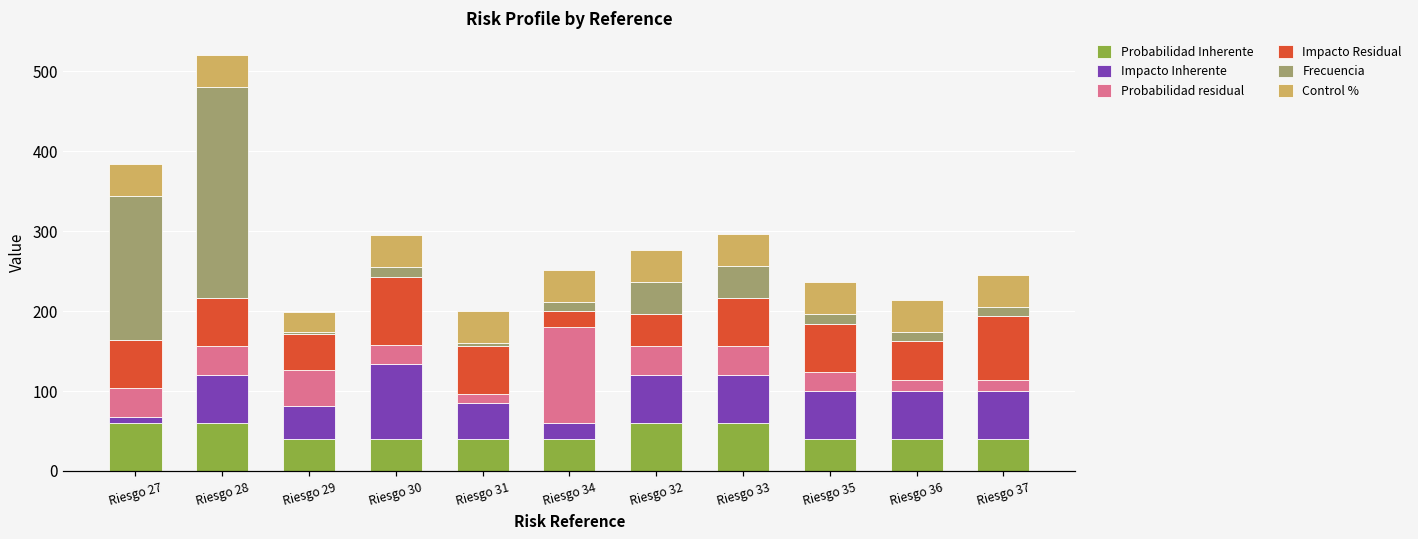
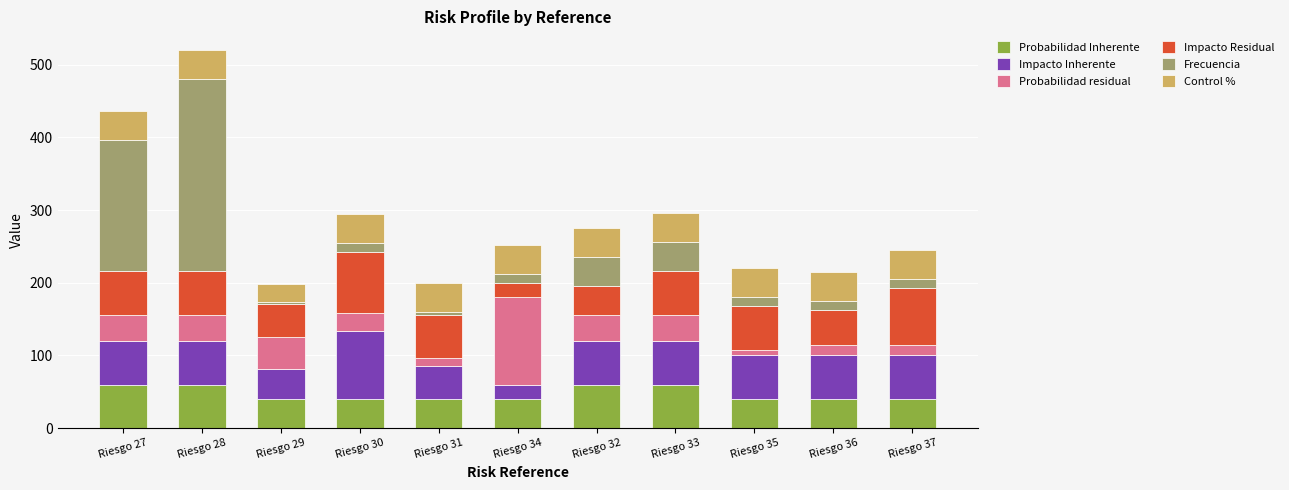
Impacto Inherente, Riesgo 27: 10 -> 60
Probabilidad residual, Riesgo 35: 20 -> 10
